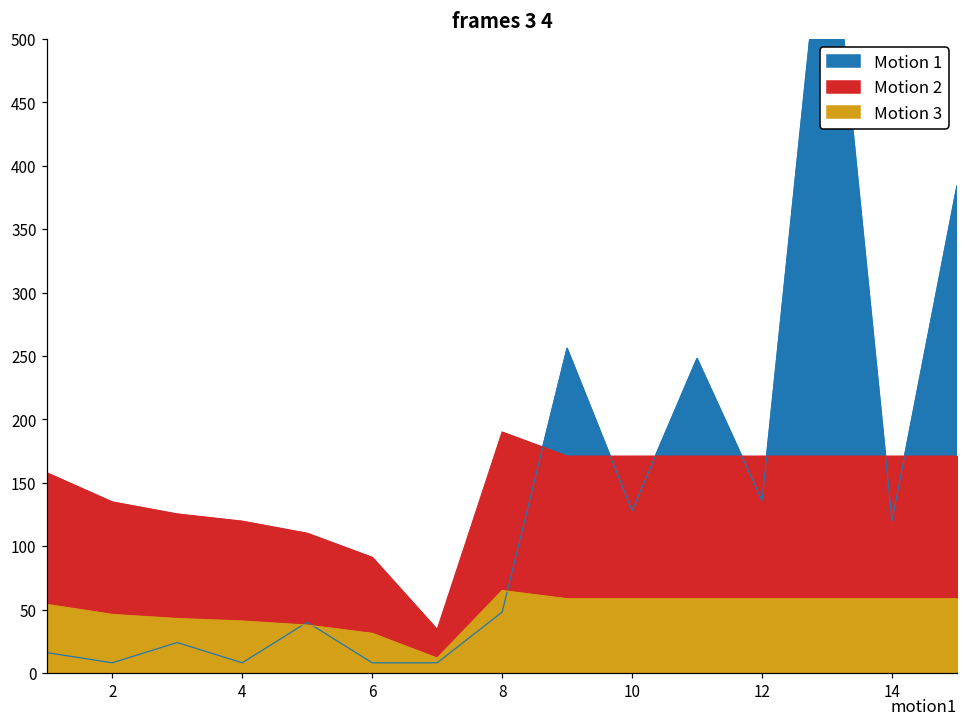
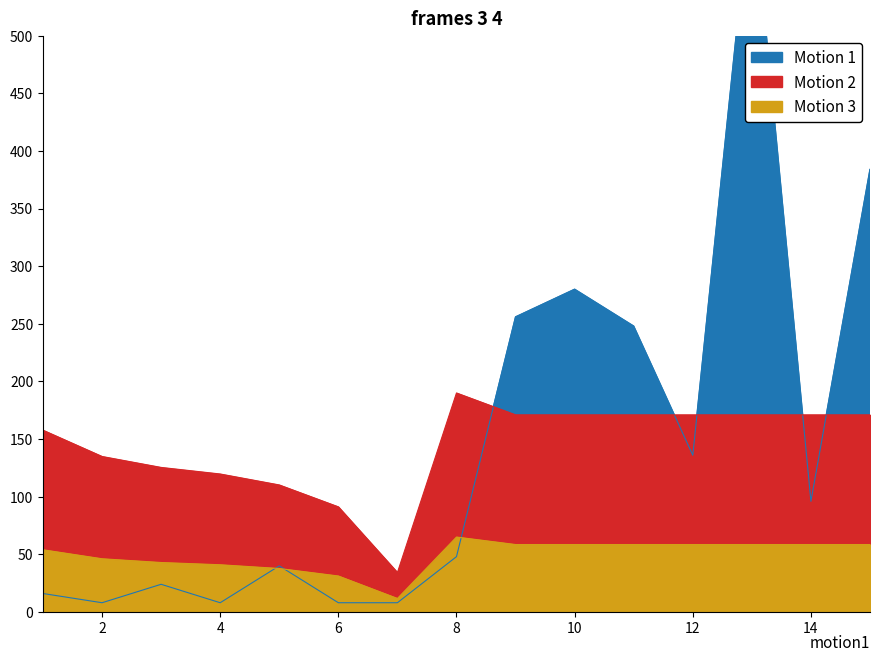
Motion 1, 10: 128 -> 280
Motion 1, 14: 120 -> 96
